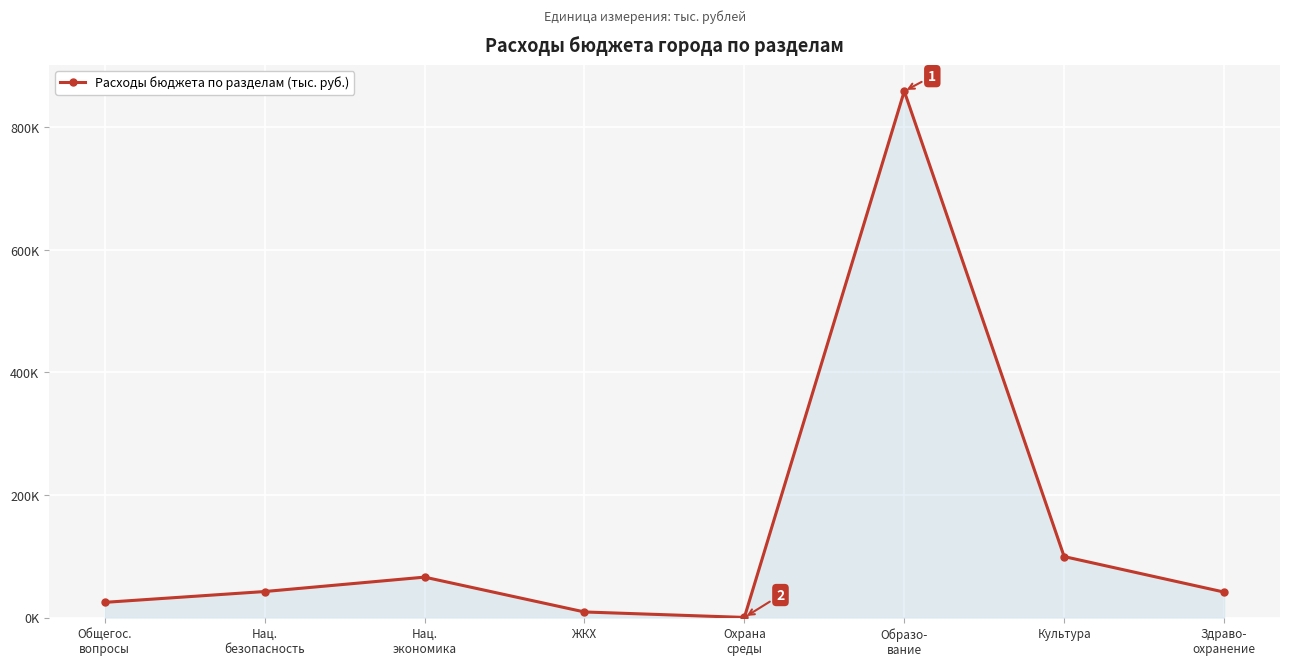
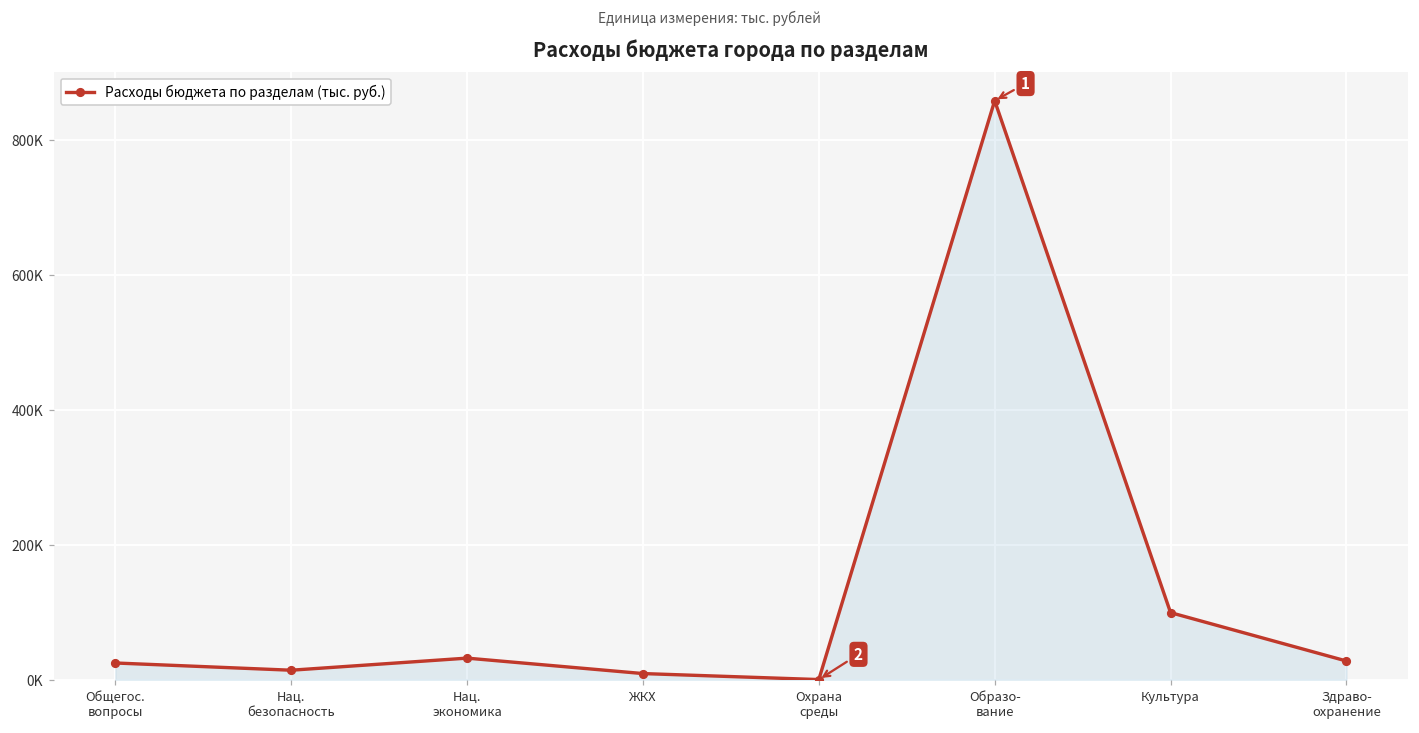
Нац. безопасность: 40000 -> 10000
Нац. экономика: 70000 -> 30000
Здраво- охранение: 40000 -> 30000
